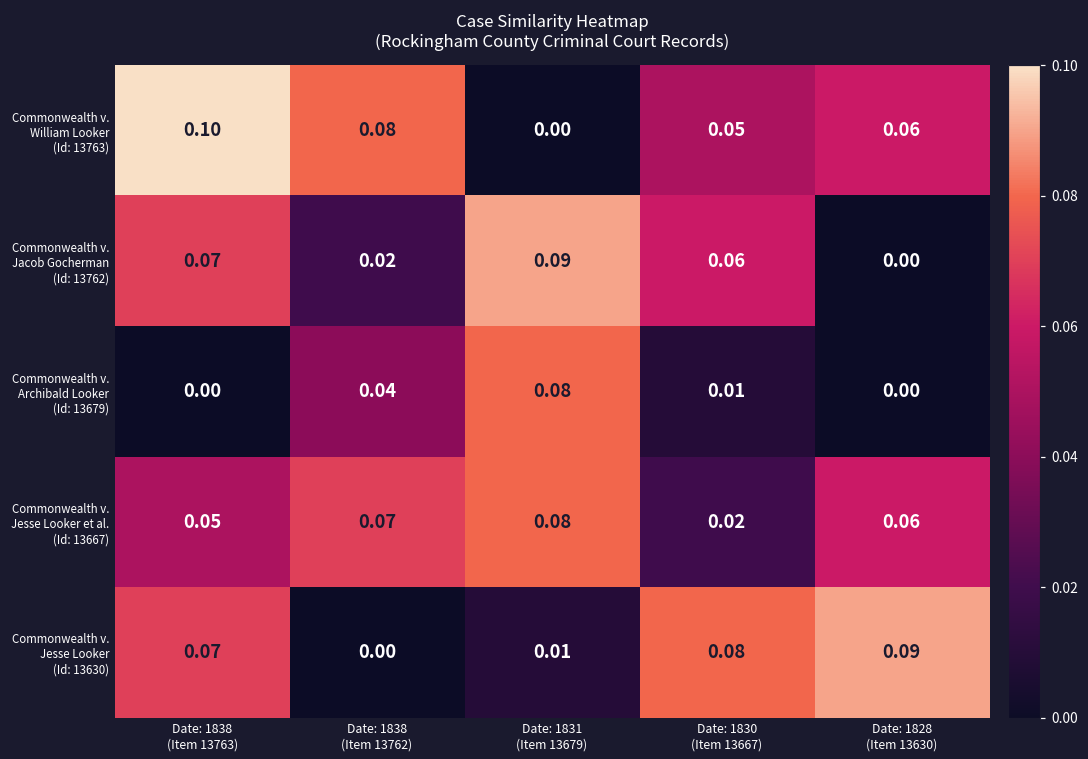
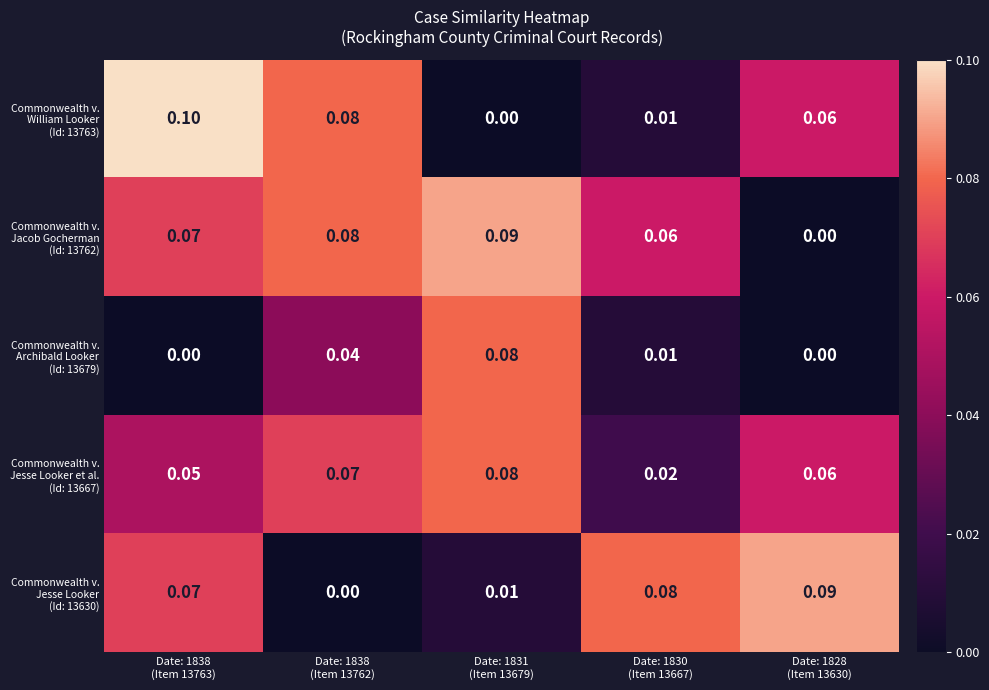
Commonwealth v. William Looker (Id: 13763), Date: 1830 (Item 13667): 0.05 -> 0.01
Commonwealth v. Jacob Gocherman (Id: 13762), Date: 1838 (Item 13762): 0.02 -> 0.08
